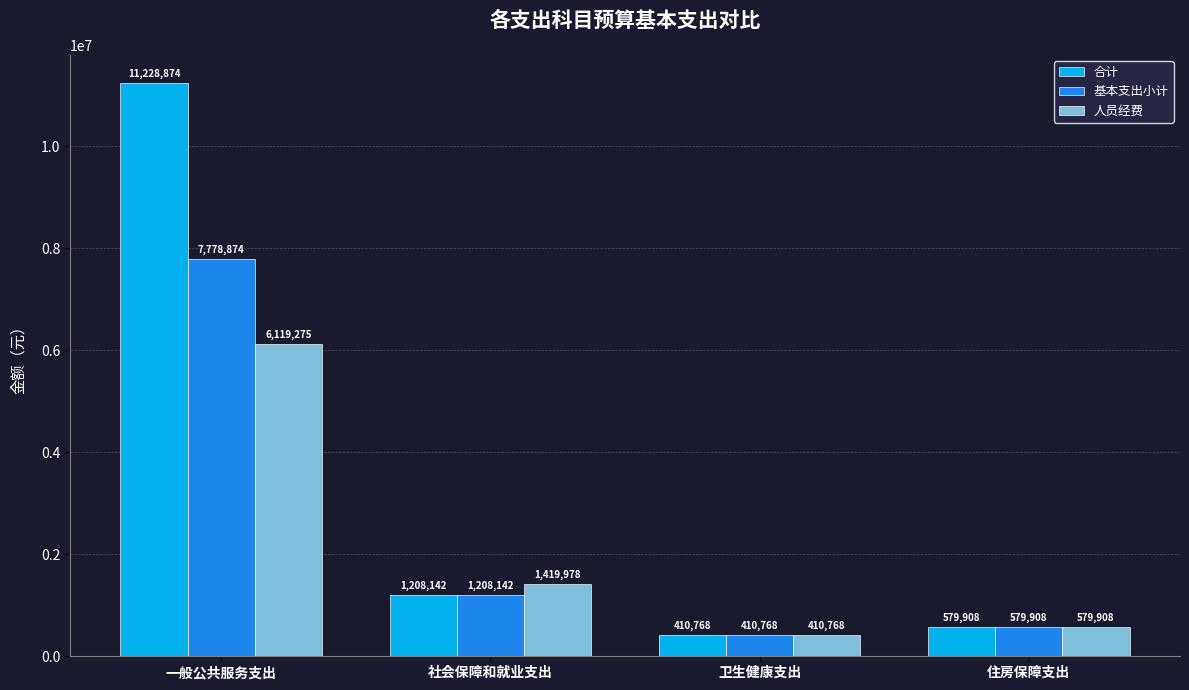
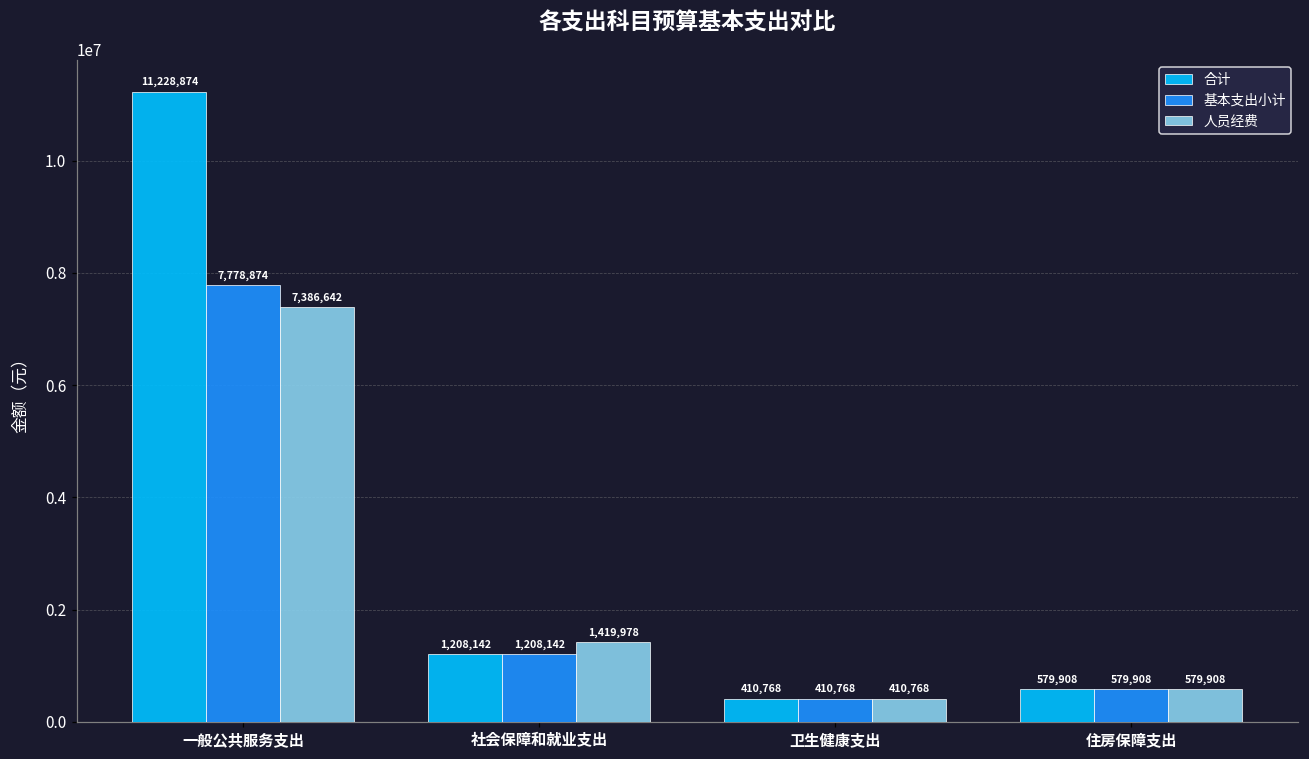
人员经费, 一般公共服务支出: 6,119,275 -> 7,386,642
